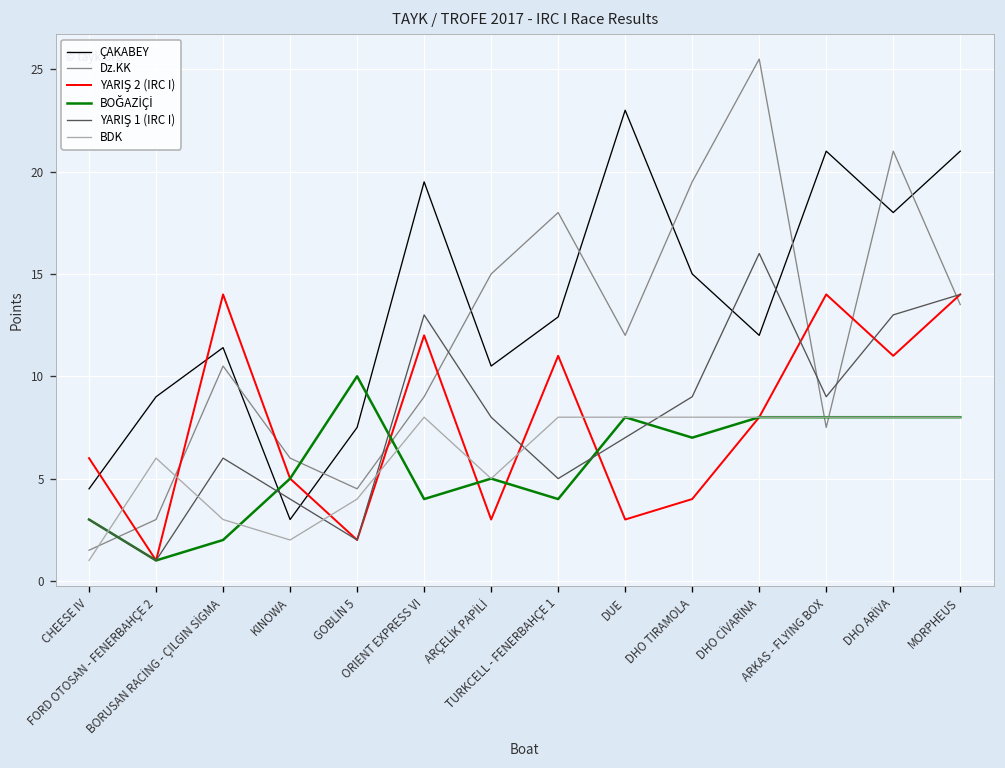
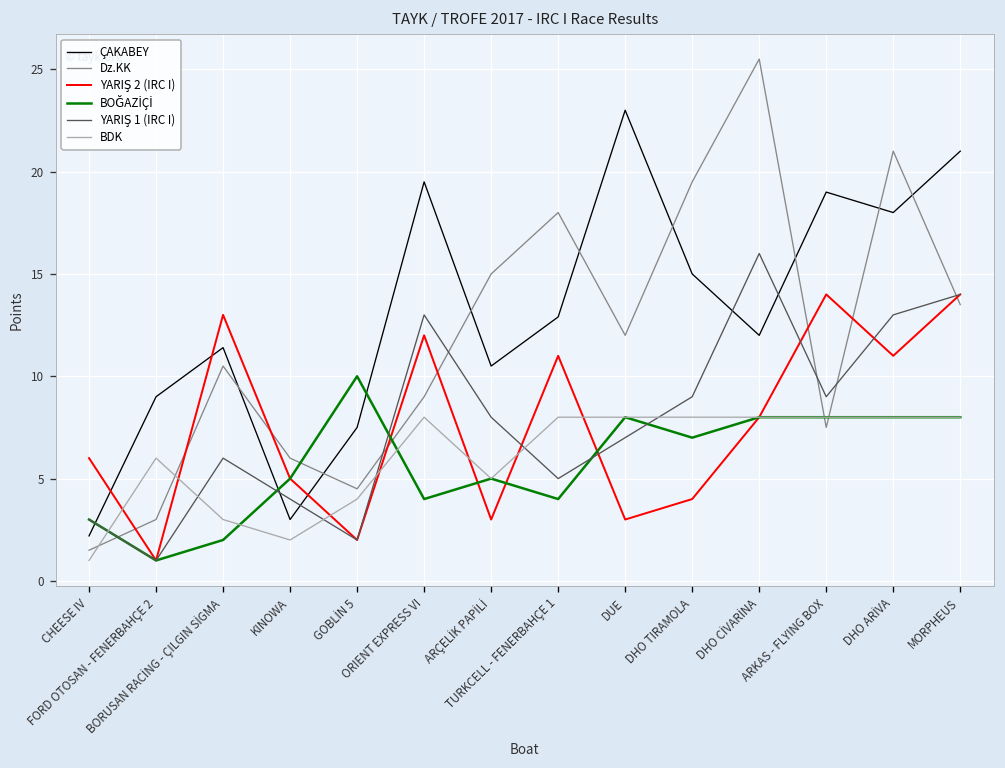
ÇAKABEY, CHEESE IV: 4.5 -> 2.2
YARIŞ 2 (IRC I), BORUSAN RACİNG - ÇILGIN SİGMA: 14 -> 13
ÇAKABEY, ARKAS - FLYING BOX: 21 -> 19
